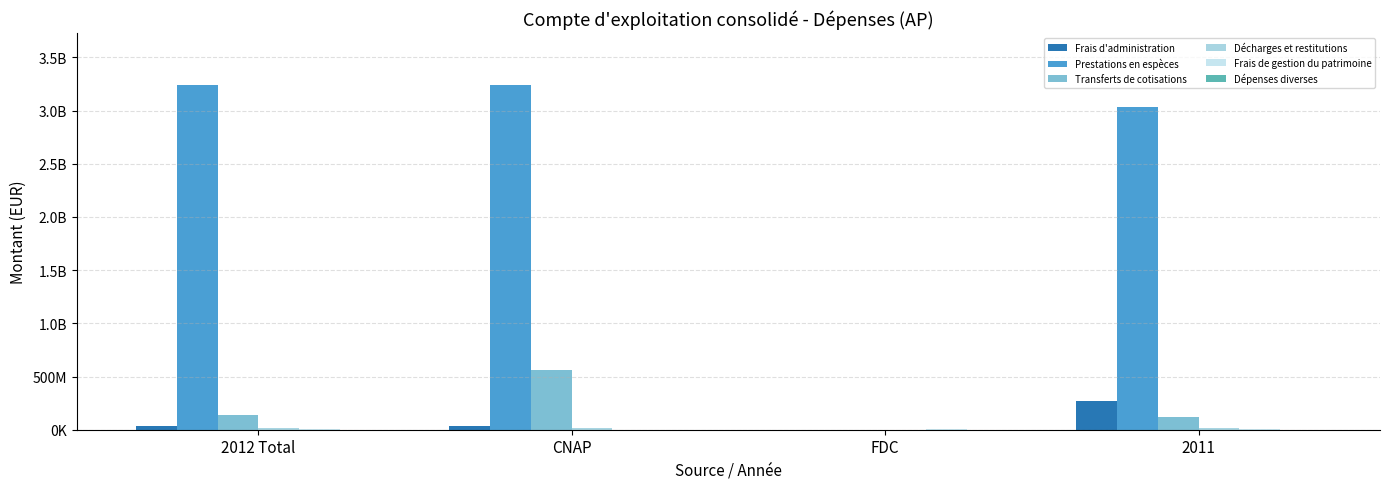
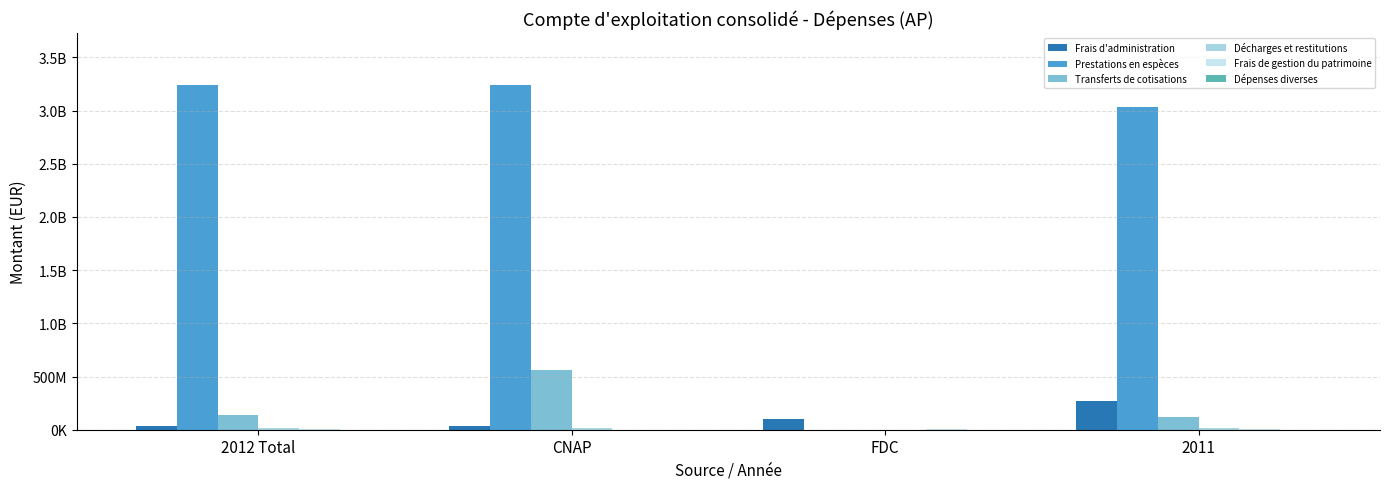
Frais d'administration, FDC: 0 -> 100000000
